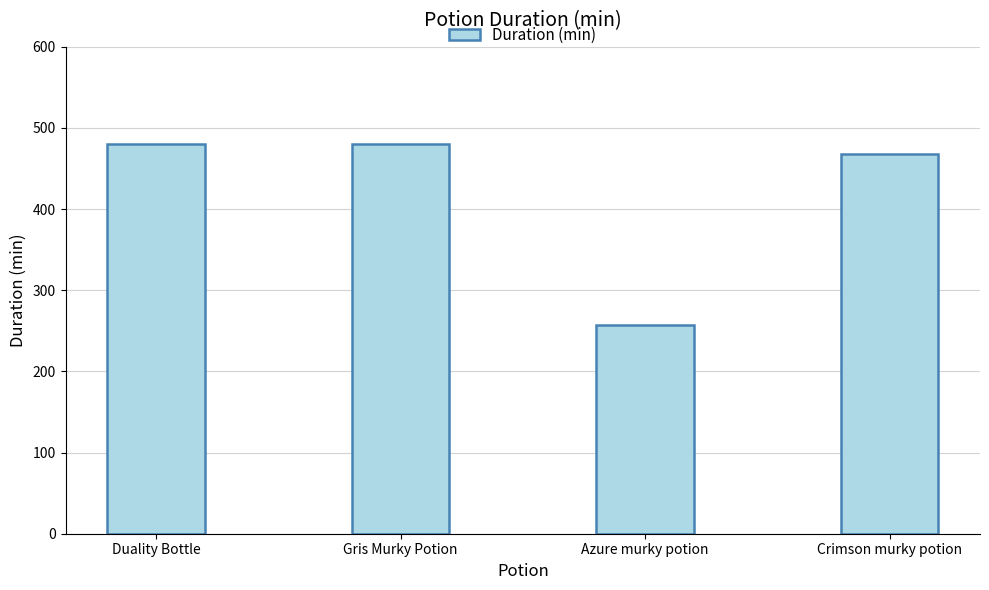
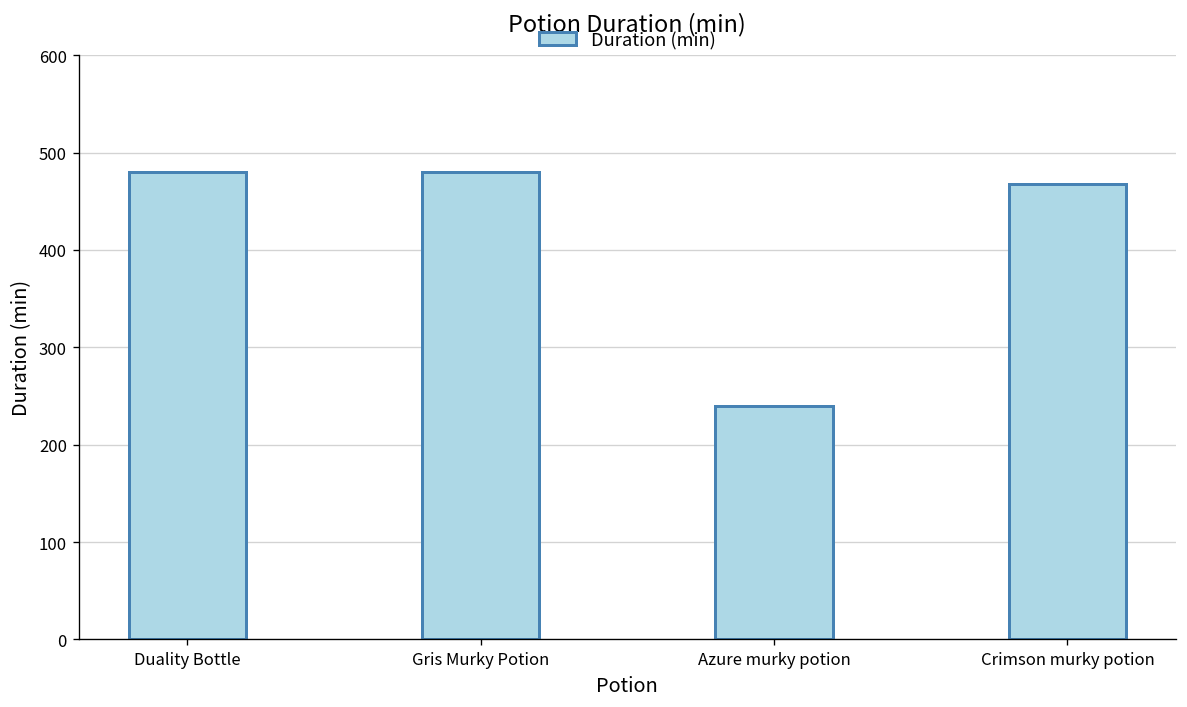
Azure murky potion: 260 -> 240
